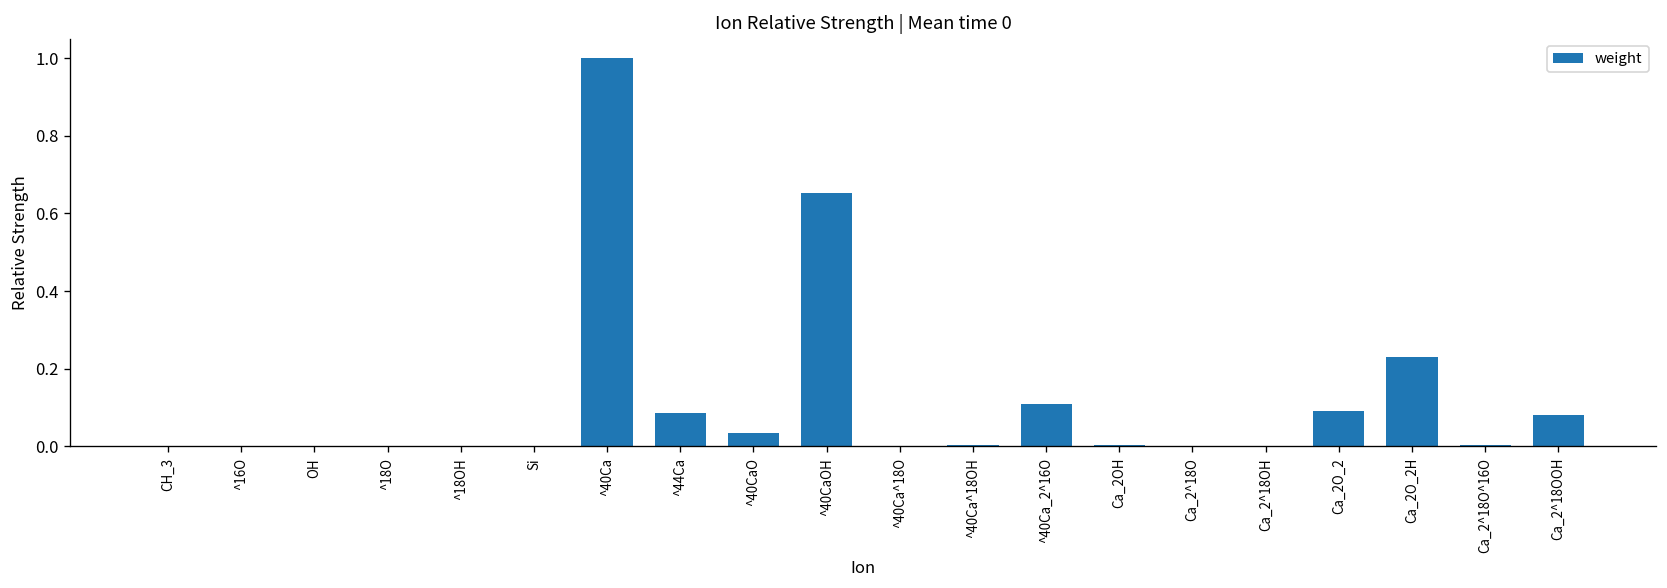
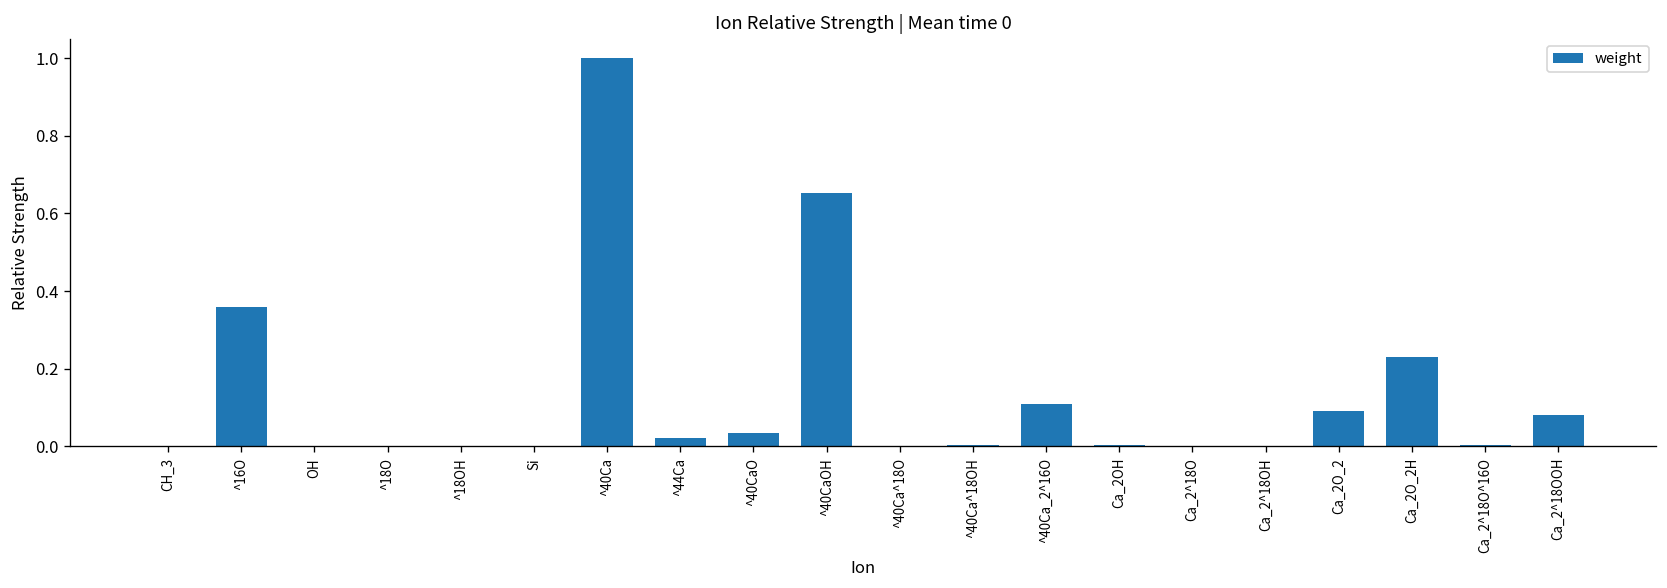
^16O: 0.00 -> 0.36
^44Ca: 0.09 -> 0.02
